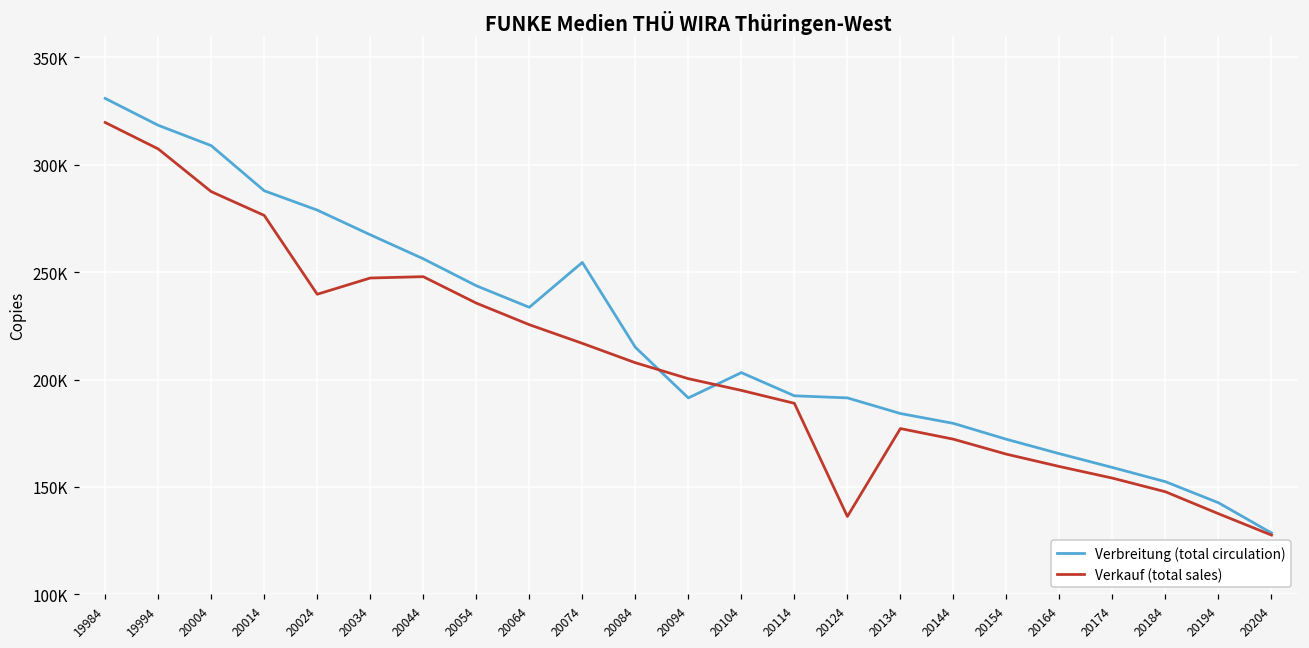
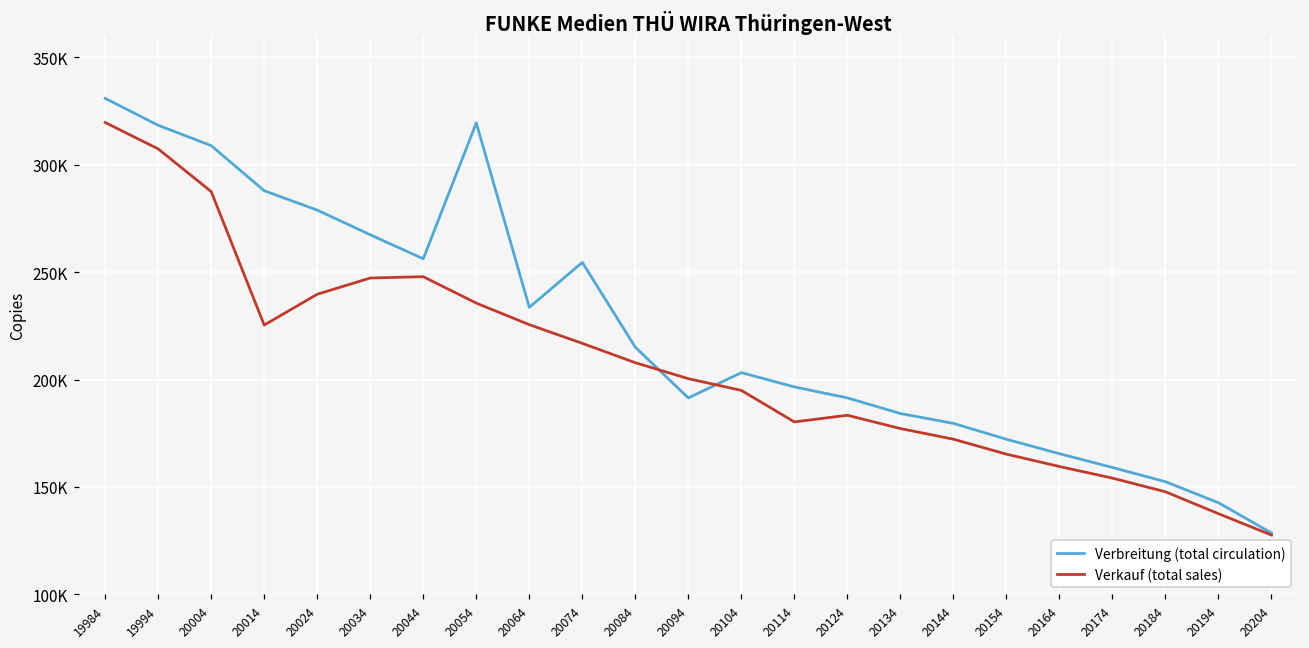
Verkauf (total sales), 20014: 276000 -> 225000
Verbreitung (total circulation), 20054: 244000 -> 320000
Verbreitung (total circulation), 20114: 192000 -> 197000
Verkauf (total sales), 20114: 189000 -> 180000
Verkauf (total sales), 20124: 136000 -> 183000
